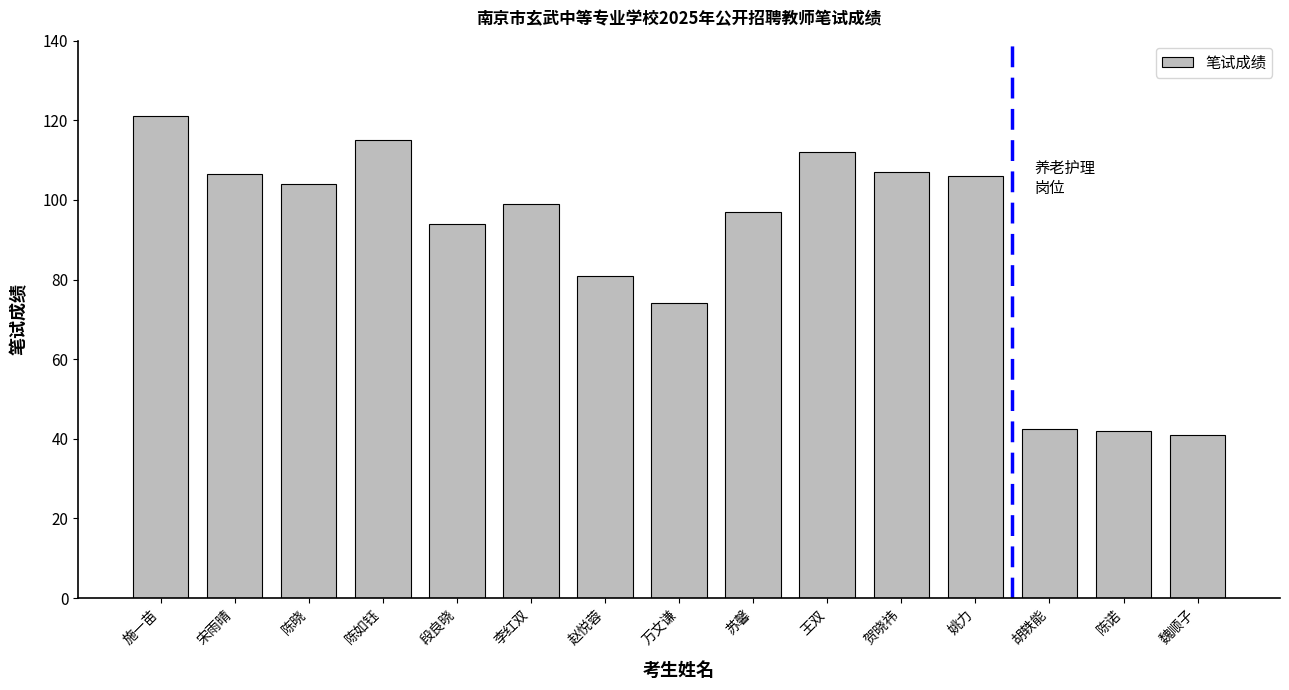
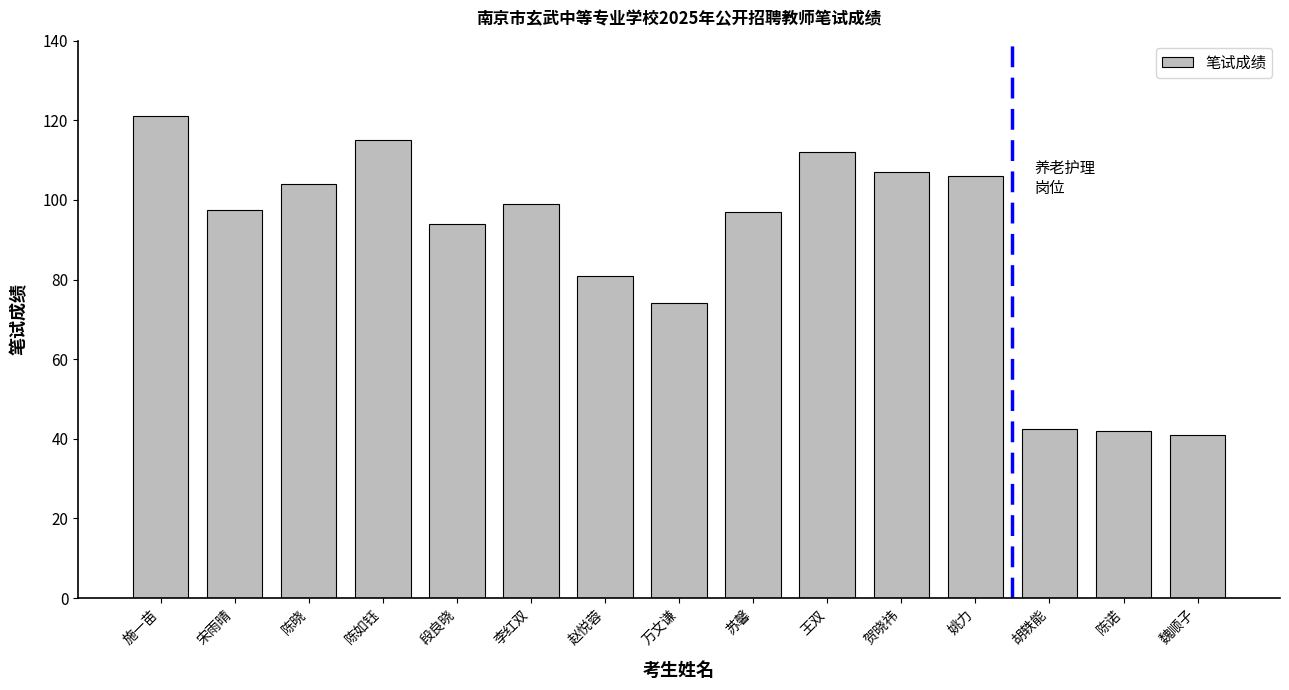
宋雨晴: 107 -> 98
